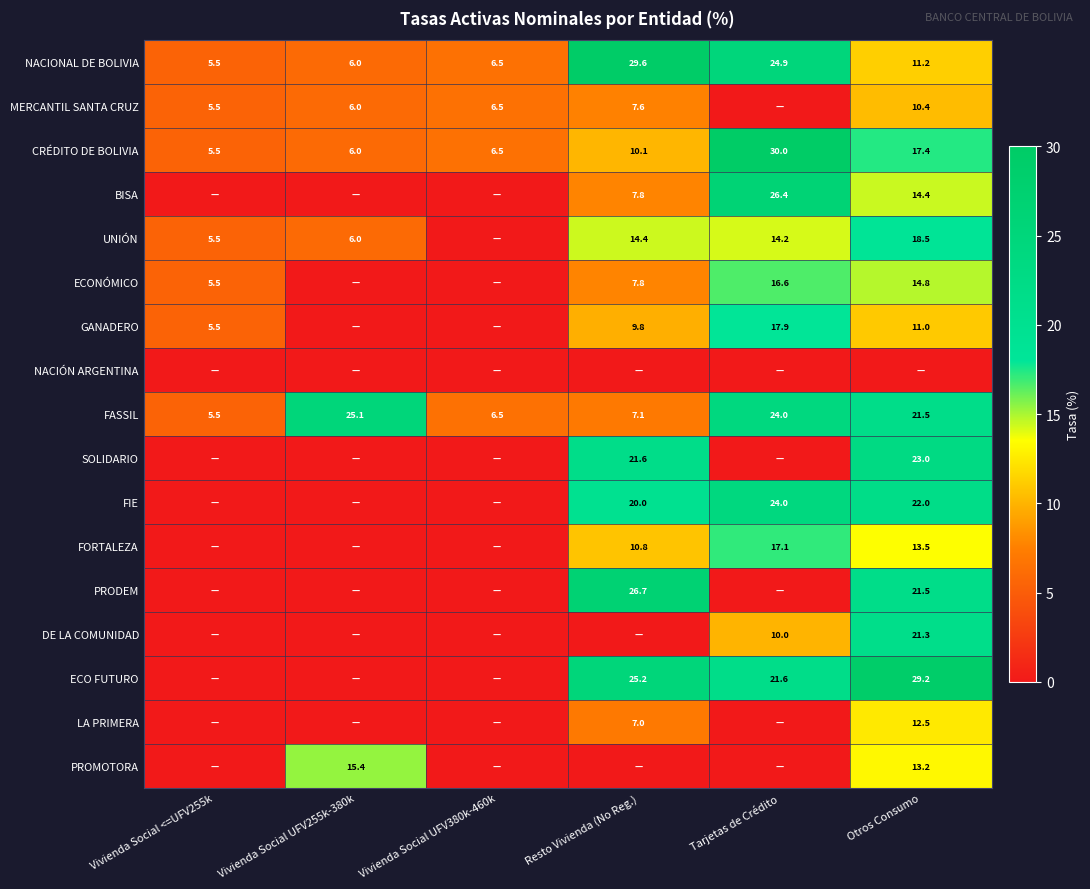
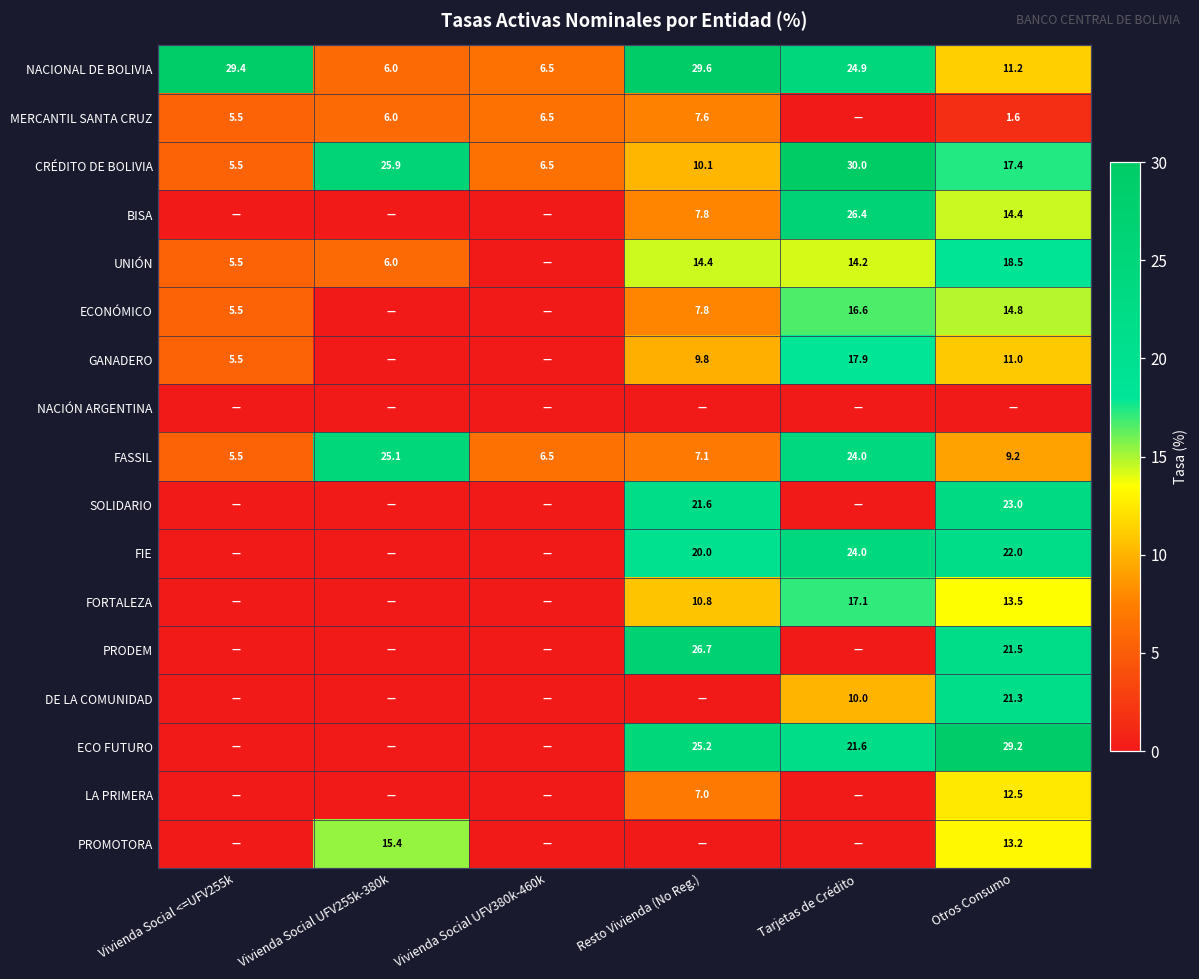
NACIONAL DE BOLIVIA, Vivienda Social <=UFV255k: 5.5 -> 29.4
MERCANTIL SANTA CRUZ, Otros Consumo: 10.4 -> 1.6
CRÉDITO DE BOLIVIA, Vivienda Social UFV255k-380k: 6.0 -> 25.9
FASSIL, Otros Consumo: 21.5 -> 9.2
